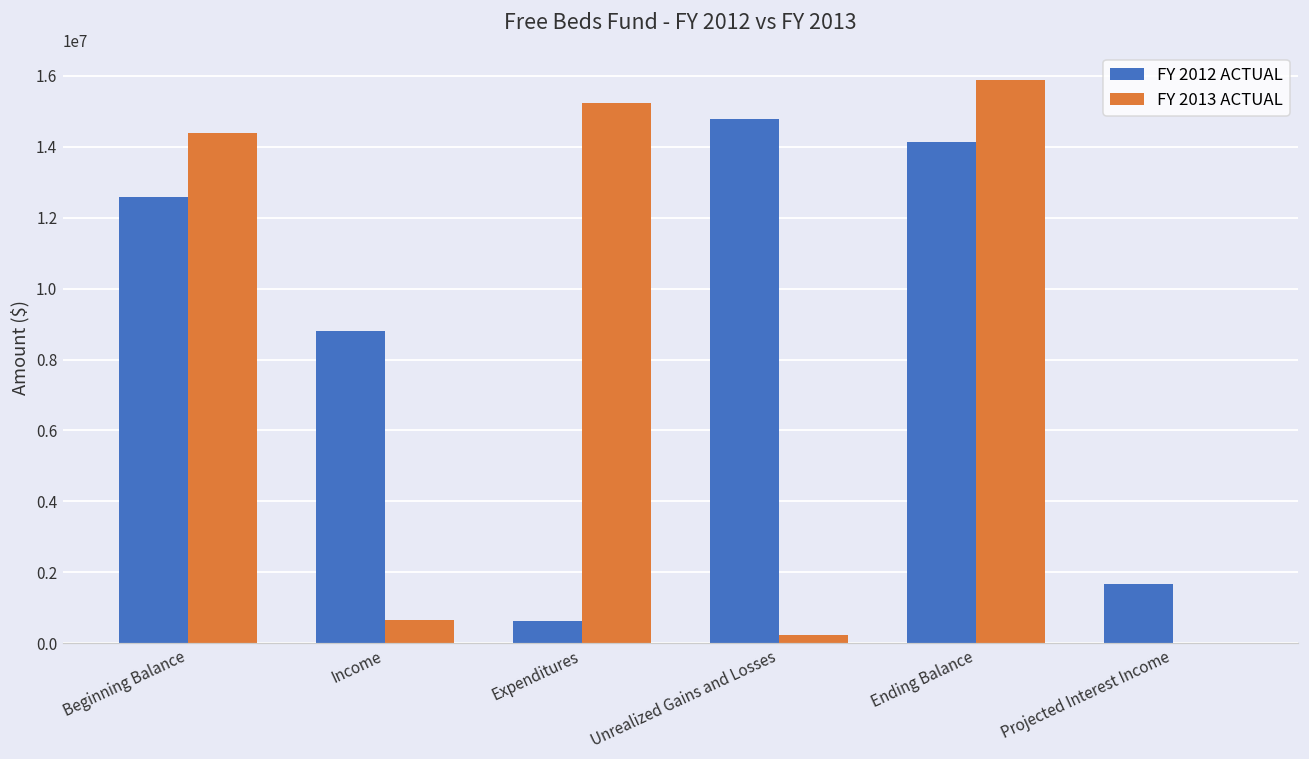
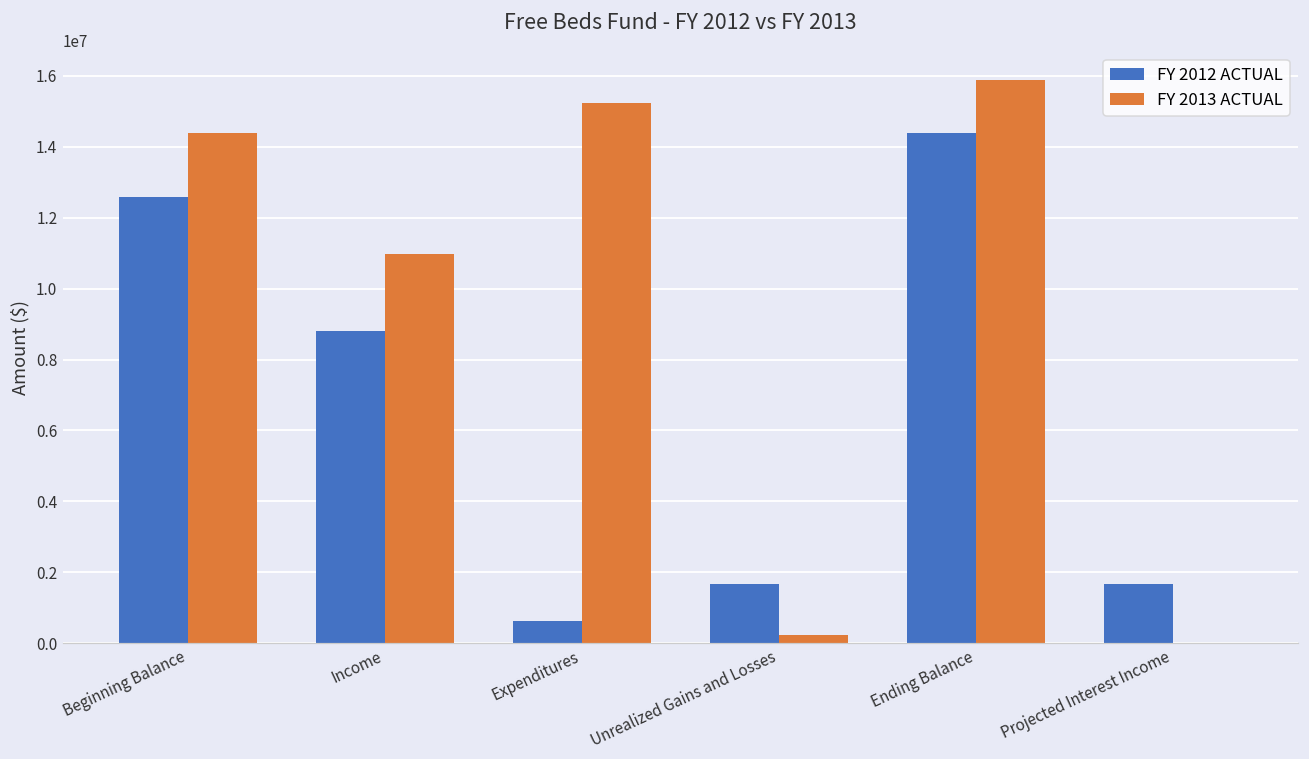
FY 2013 ACTUAL, Income: 700000 -> 11000000
FY 2012 ACTUAL, Unrealized Gains and Losses: 14800000 -> 1700000
FY 2012 ACTUAL, Ending Balance: 14100000 -> 14400000
